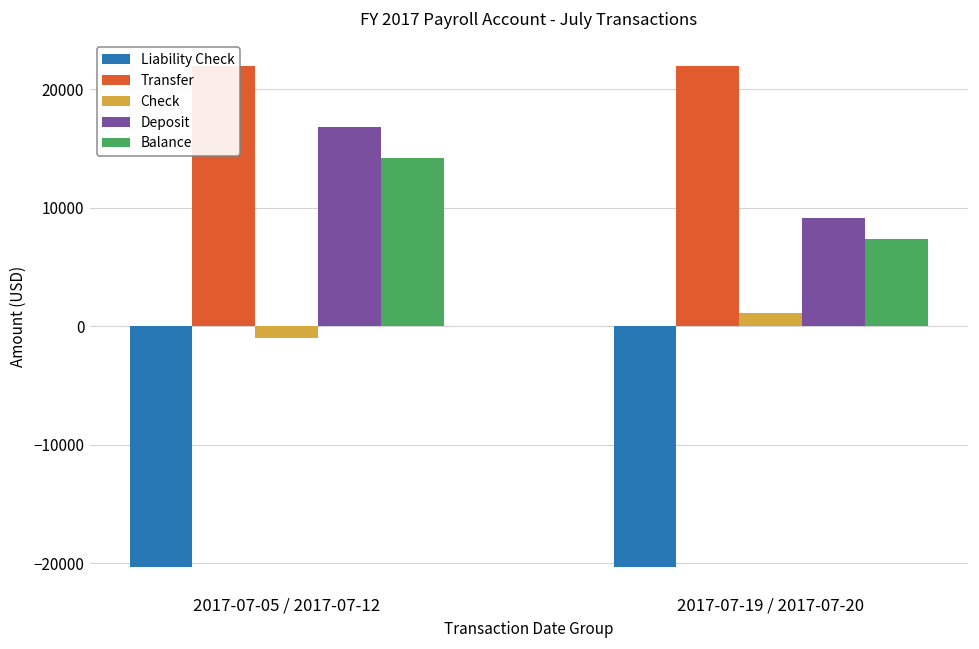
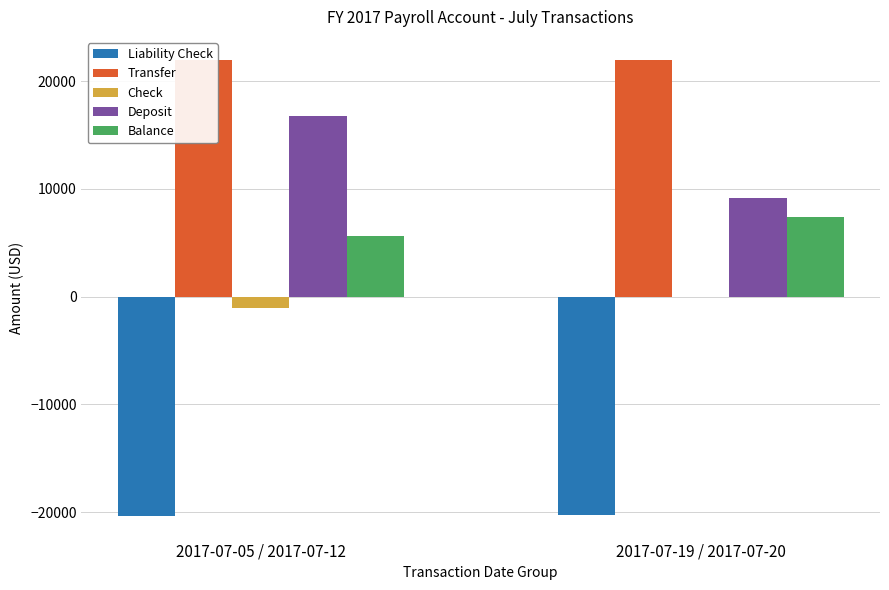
Balance, 2017-07-05 / 2017-07-12: 14200 -> 5700
Check, 2017-07-19 / 2017-07-20: 1100 -> 0
